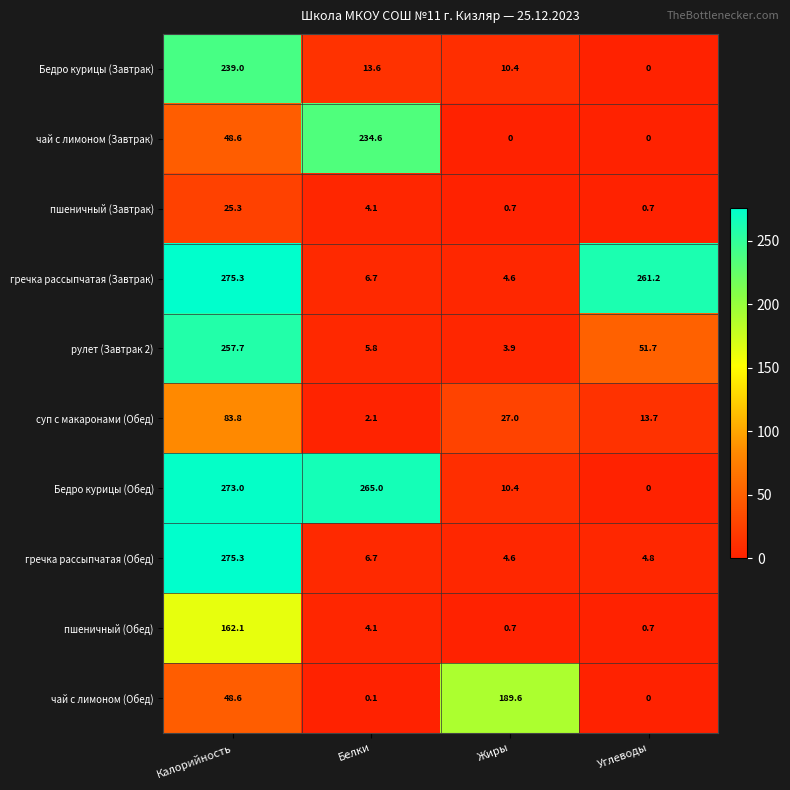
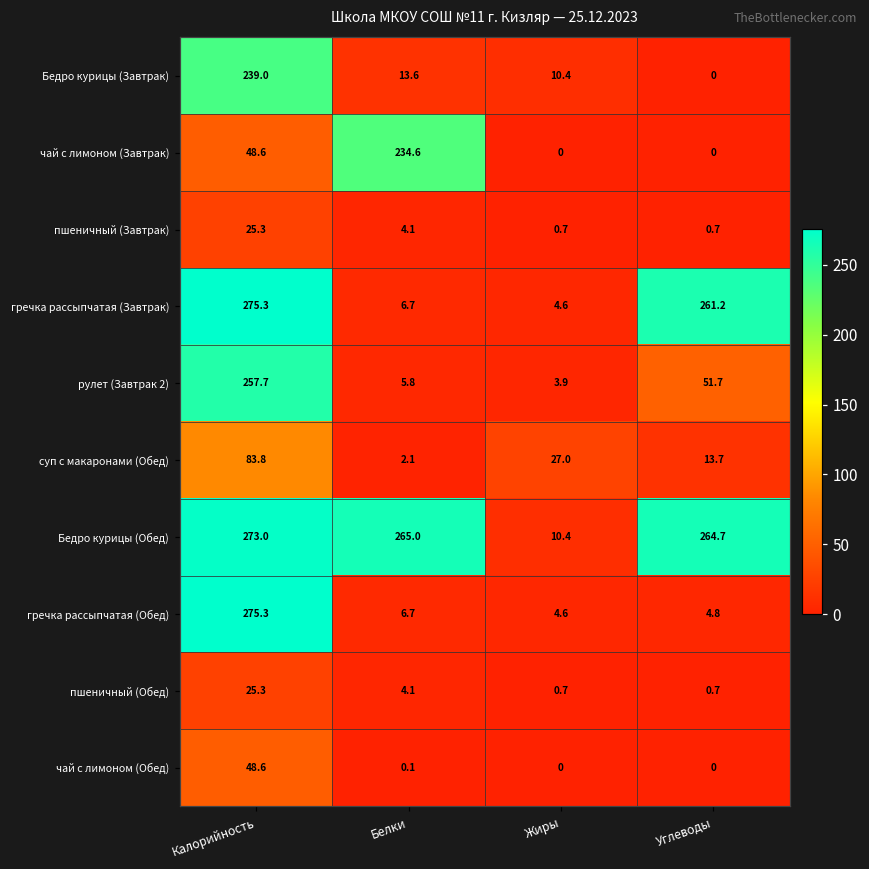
Бедро курицы (Обед), Углеводы: 0 -> 264.7
пшеничный (Обед), Калорийность: 162.1 -> 25.3
чай с лимоном (Обед), Жиры: 189.6 -> 0
